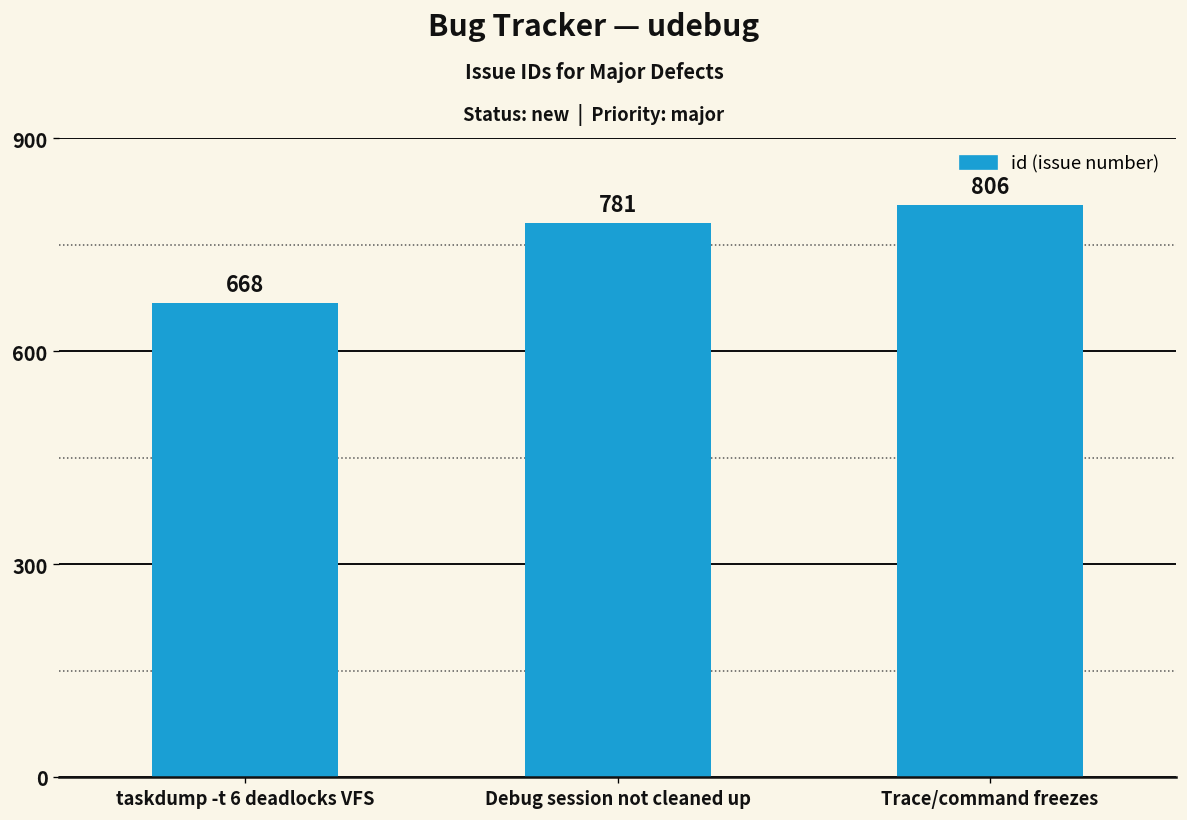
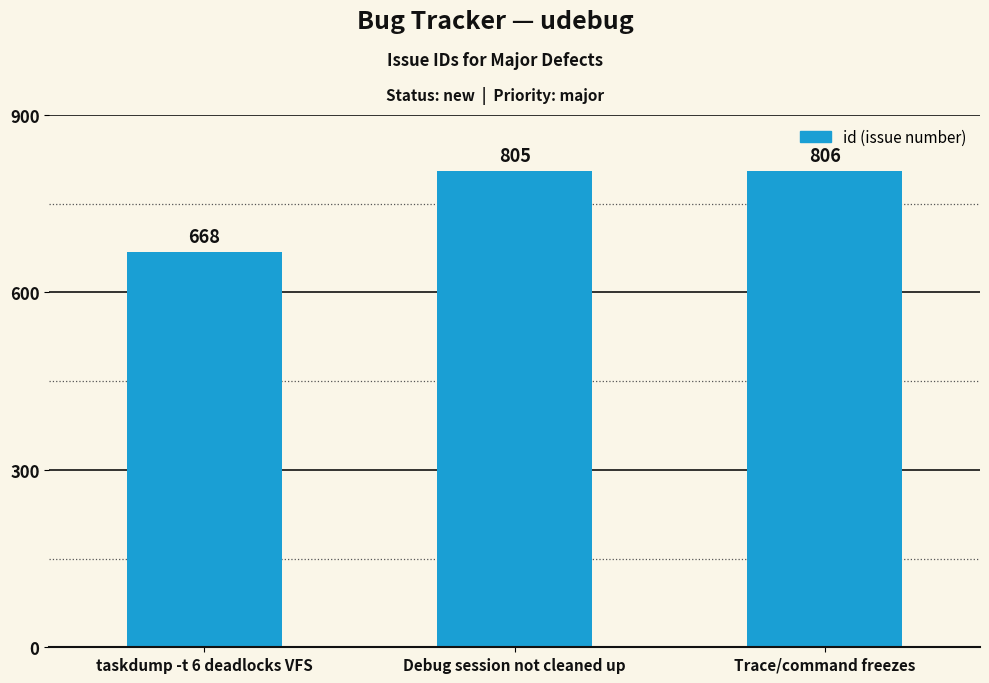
Debug session not cleaned up: 781 -> 805
